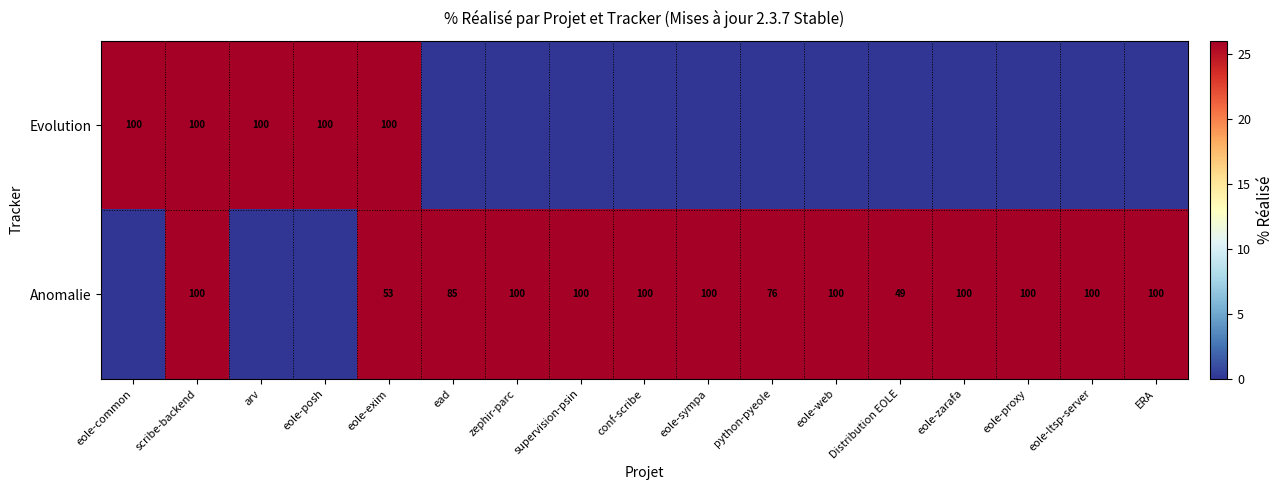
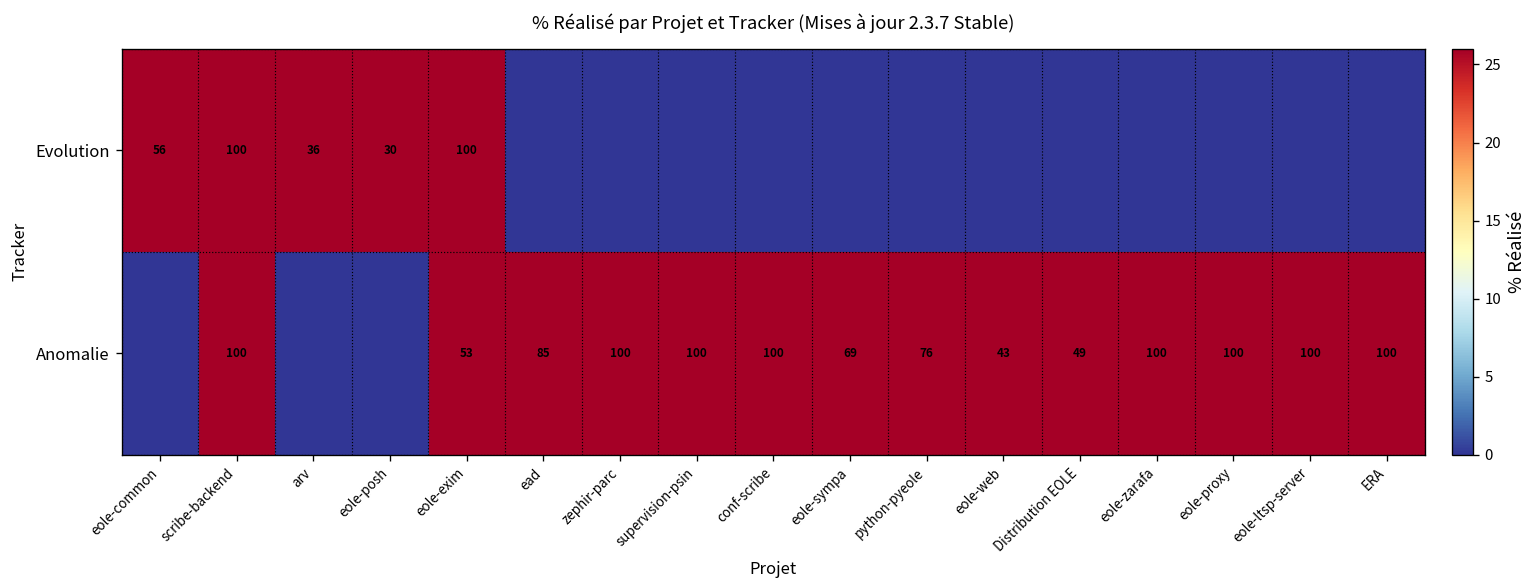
Evolution, eole-common: 100 -> 56
Evolution, arv: 100 -> 36
Evolution, eole-posh: 100 -> 30
Anomalie, eole-sympa: 100 -> 69
Anomalie, eole-web: 100 -> 43
